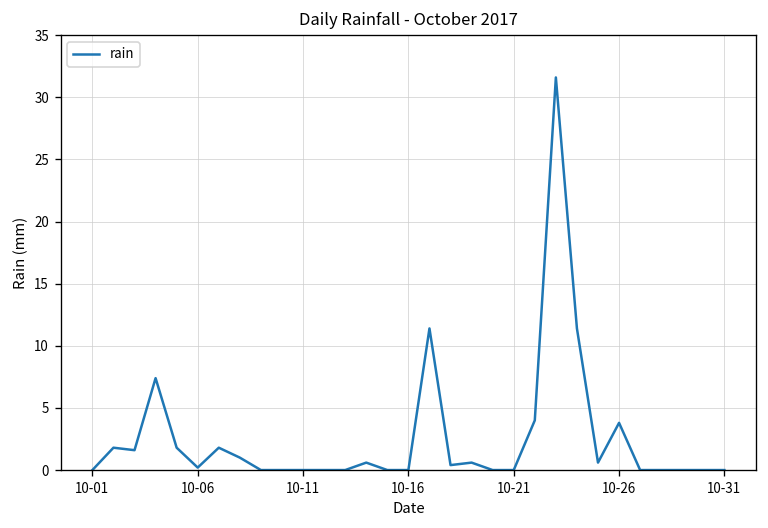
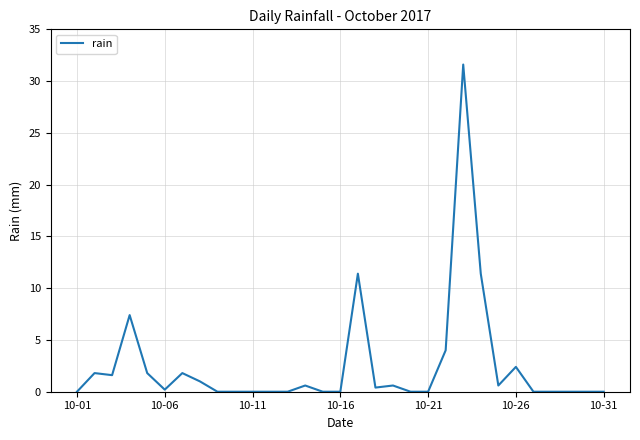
10-26: 3.8 -> 2.4
